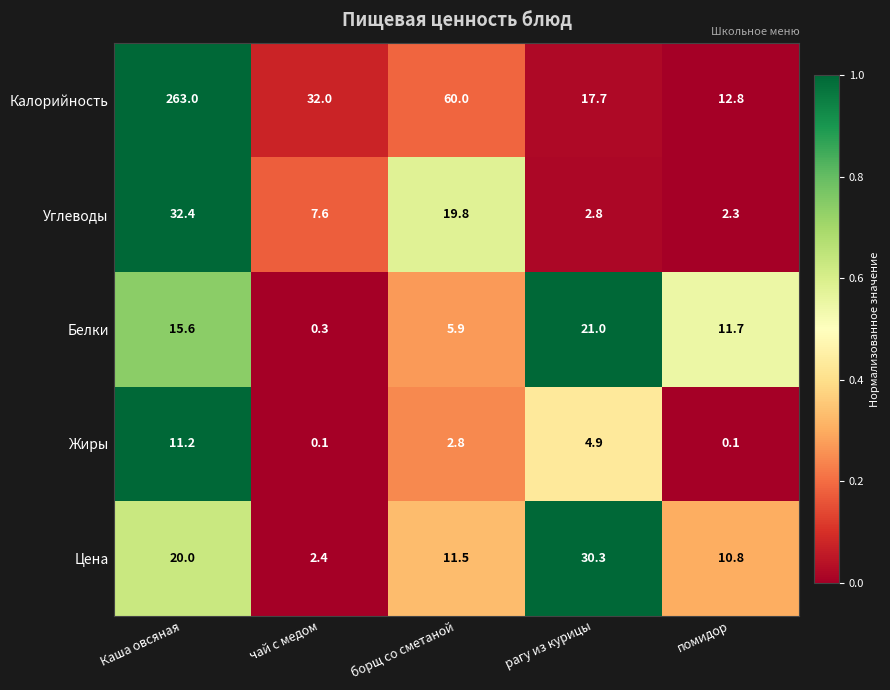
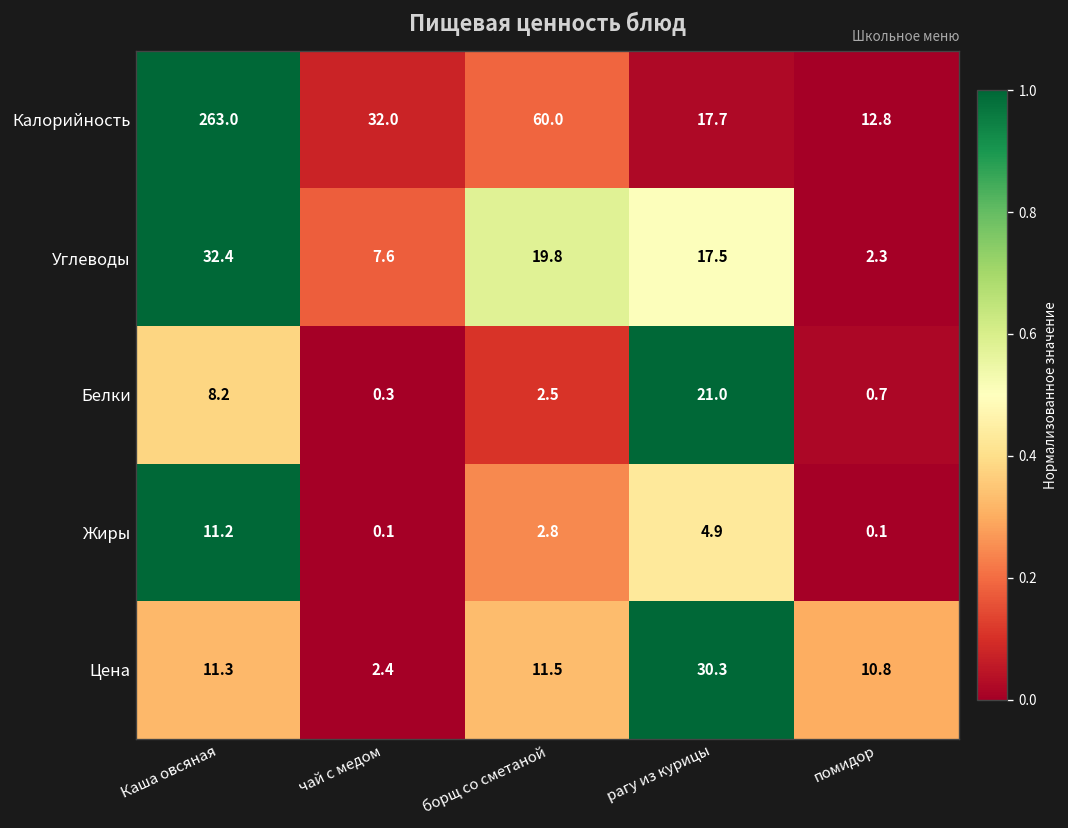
Углеводы, рагу из курицы: 2.8 -> 17.5
Белки, Каша овсяная: 15.6 -> 8.2
Белки, борщ со сметаной: 5.9 -> 2.5
Белки, помидор: 11.7 -> 0.7
Цена, Каша овсяная: 20.0 -> 11.3
